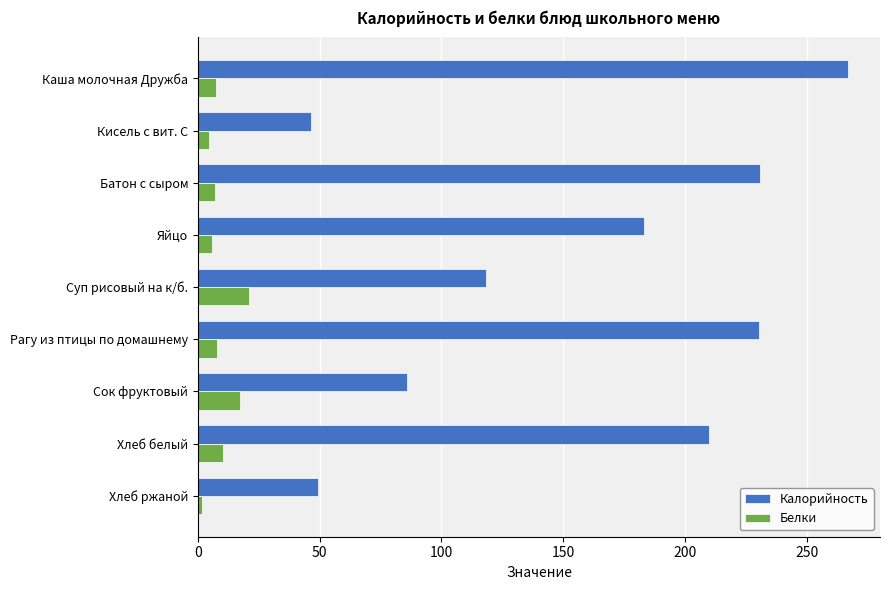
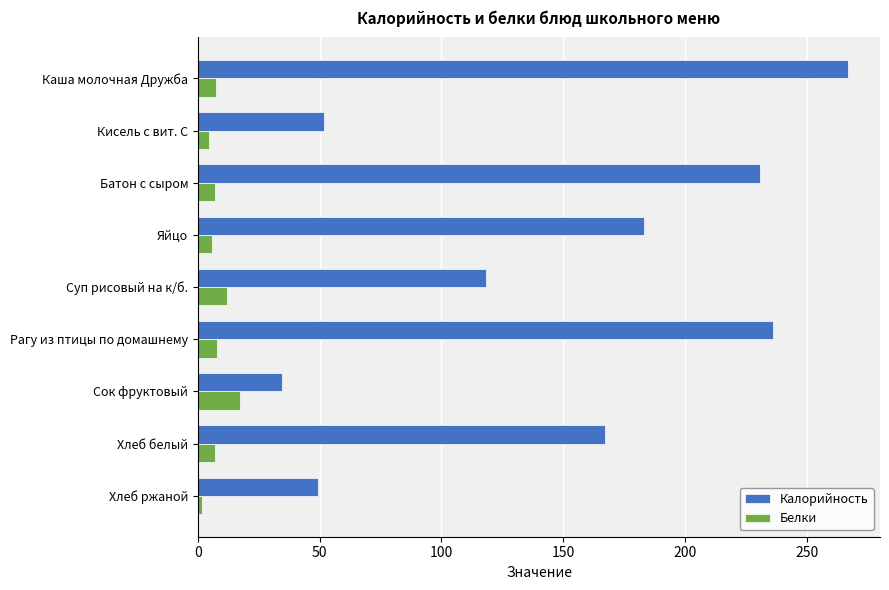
Калорийность, Кисель с вит. С: 46 -> 52
Белки, Суп рисовый на к/б.: 21 -> 12
Калорийность, Рагу из птицы по домашнему: 230 -> 236
Калорийность, Сок фруктовый: 86 -> 35
Калорийность, Хлеб белый: 210 -> 167
Белки, Хлеб белый: 10 -> 7
